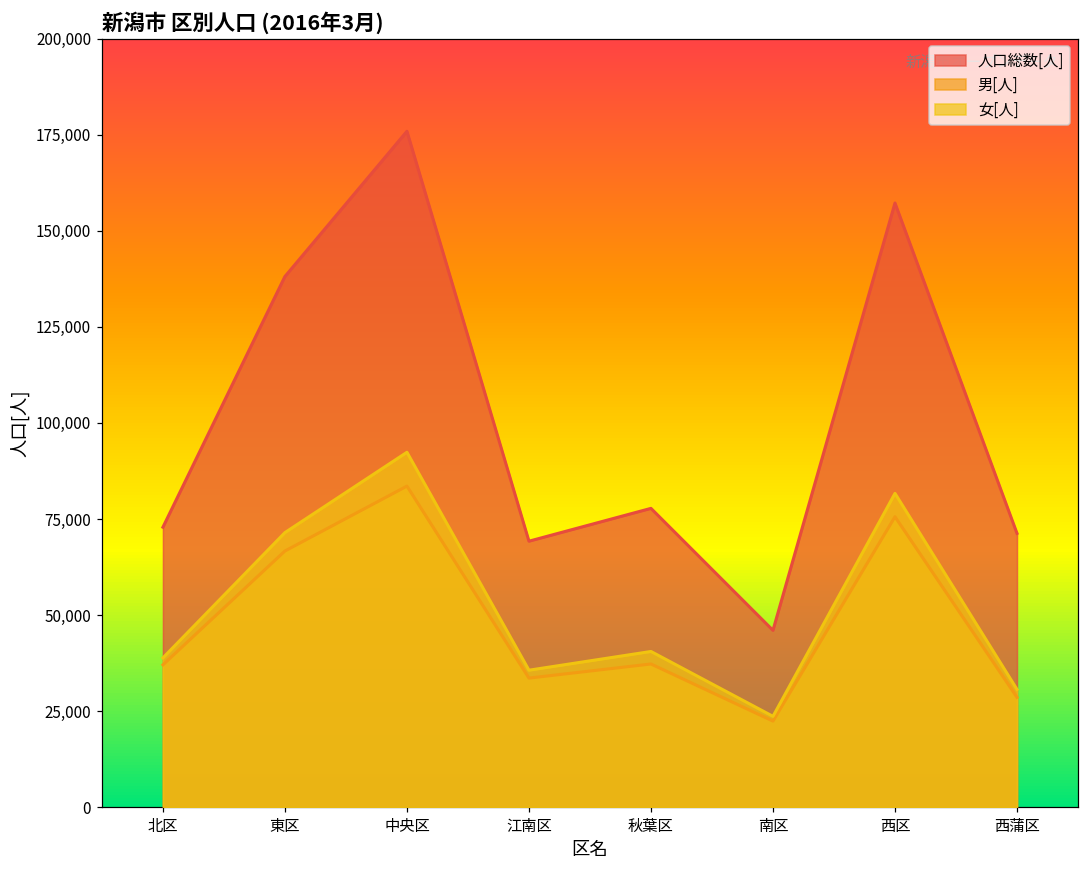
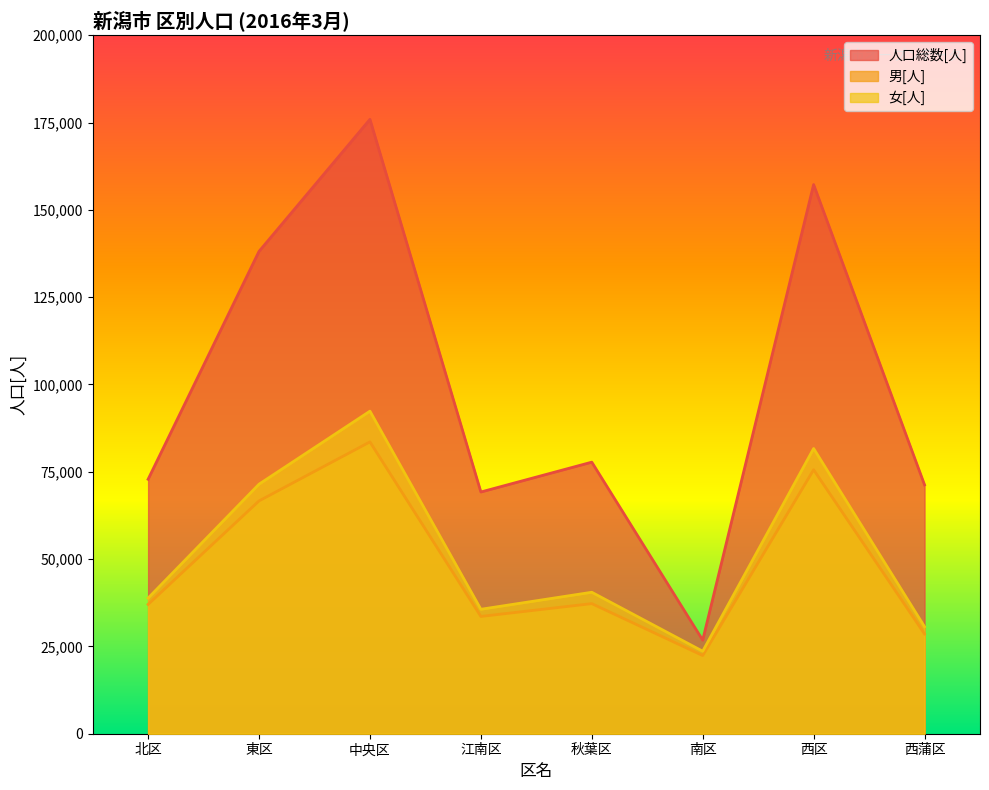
人口総数[人], 南区: 46,000 -> 27,000
